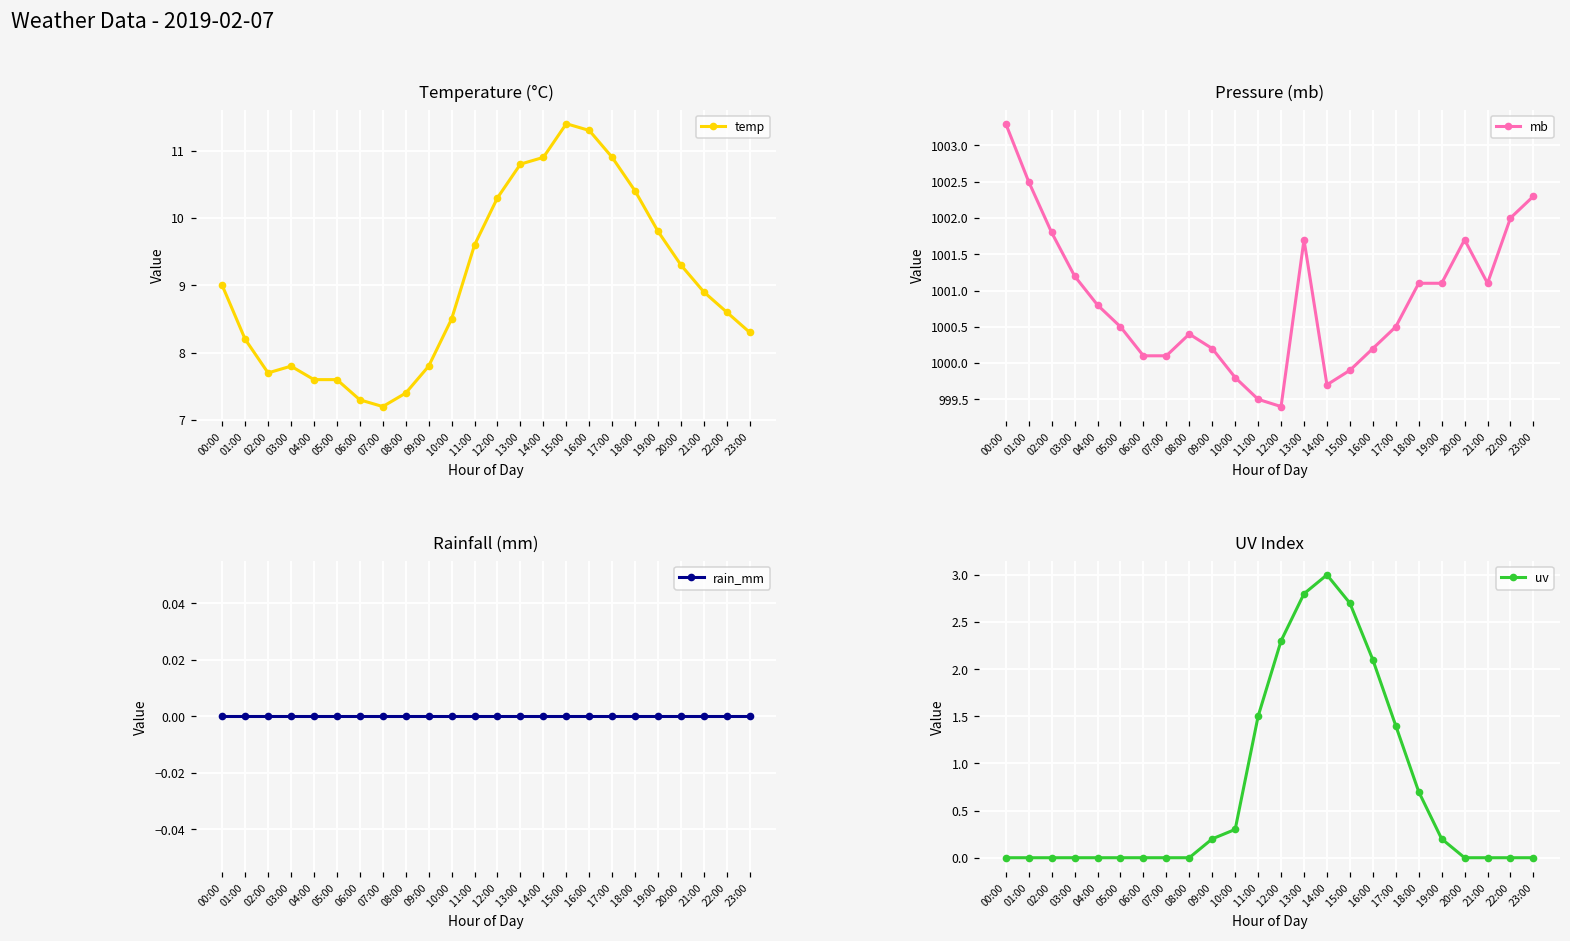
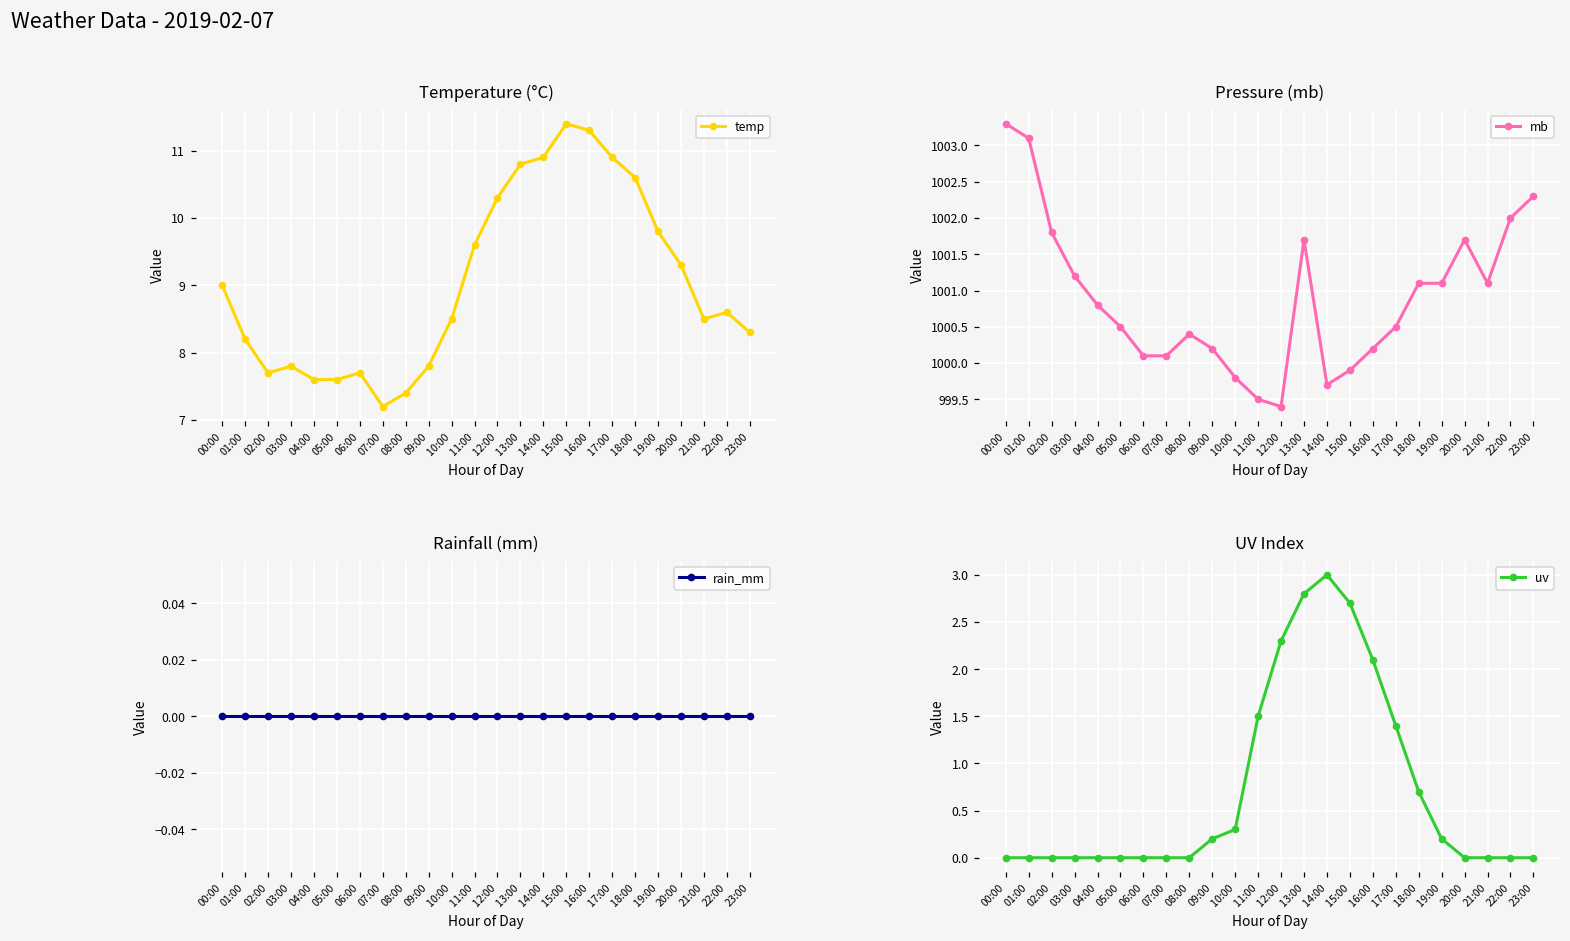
Temperature (°C), 06:00: 7.3 -> 7.7
Temperature (°C), 18:00: 10.4 -> 10.6
Temperature (°C), 21:00: 8.9 -> 8.5
Pressure (mb), 01:00: 1002.5 -> 1003.1
